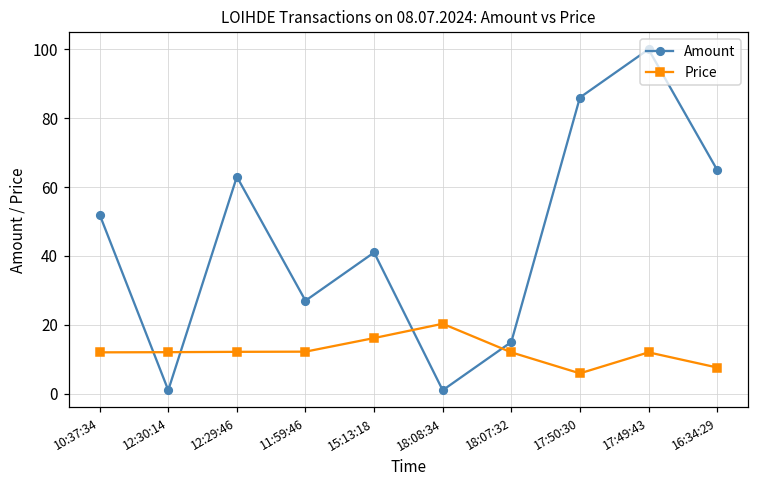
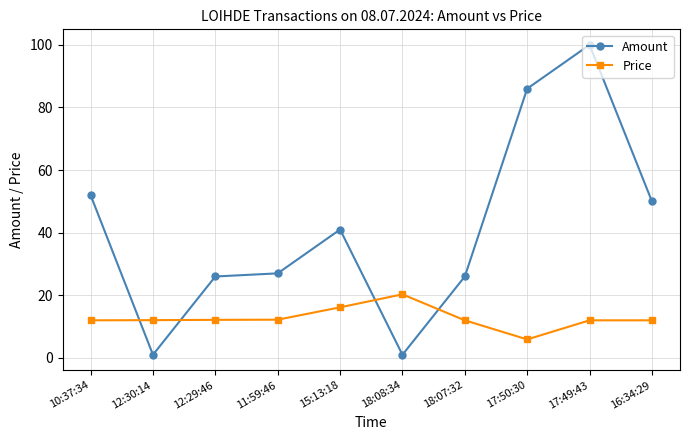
Amount, 12:29:46: 63 -> 26
Amount, 18:07:32: 15 -> 26
Amount, 16:34:29: 65 -> 50
Price, 16:34:29: 8 -> 12
